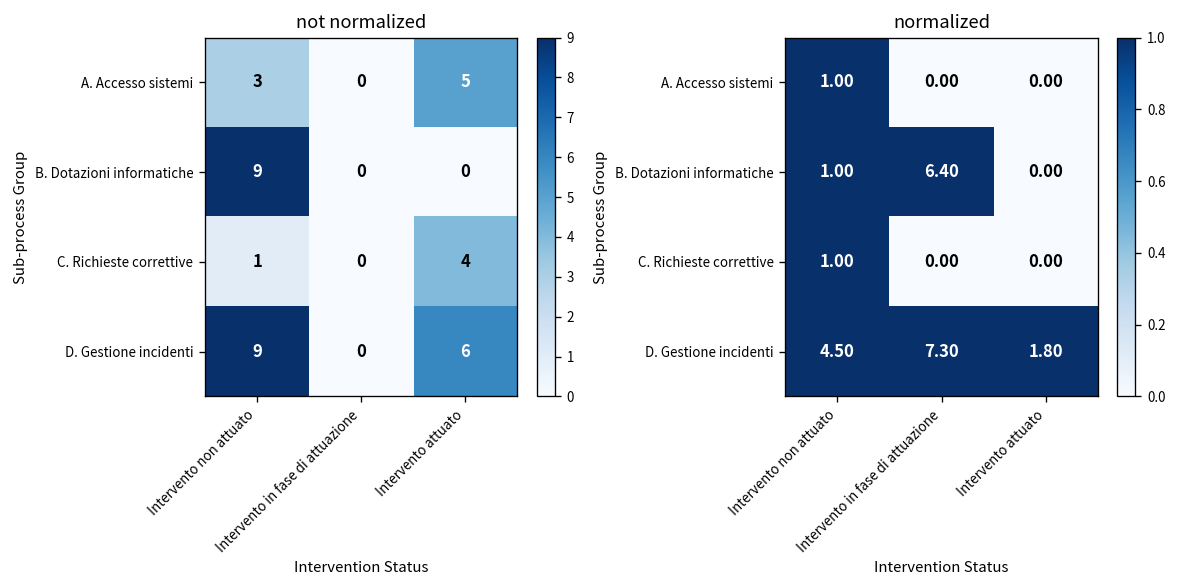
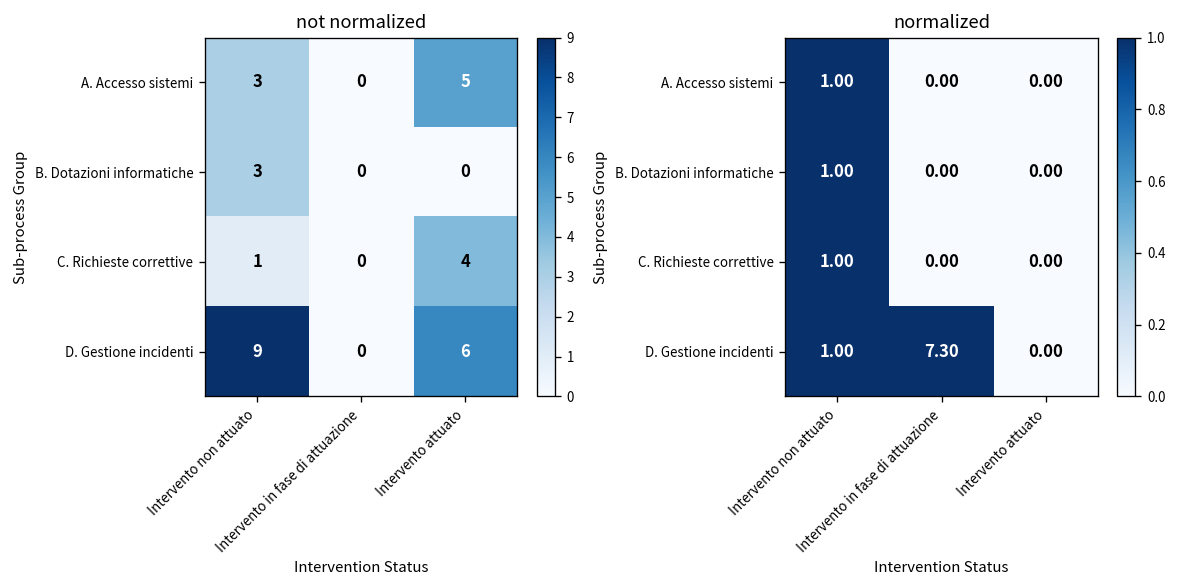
not normalized, B. Dotazioni informatiche, Intervento non attuato: 9 -> 3
normalized, B. Dotazioni informatiche, Intervento in fase di attuazione: 6.40 -> 0.00
normalized, D. Gestione incidenti, Intervento non attuato: 4.50 -> 1.00
normalized, D. Gestione incidenti, Intervento attuato: 1.80 -> 0.00
